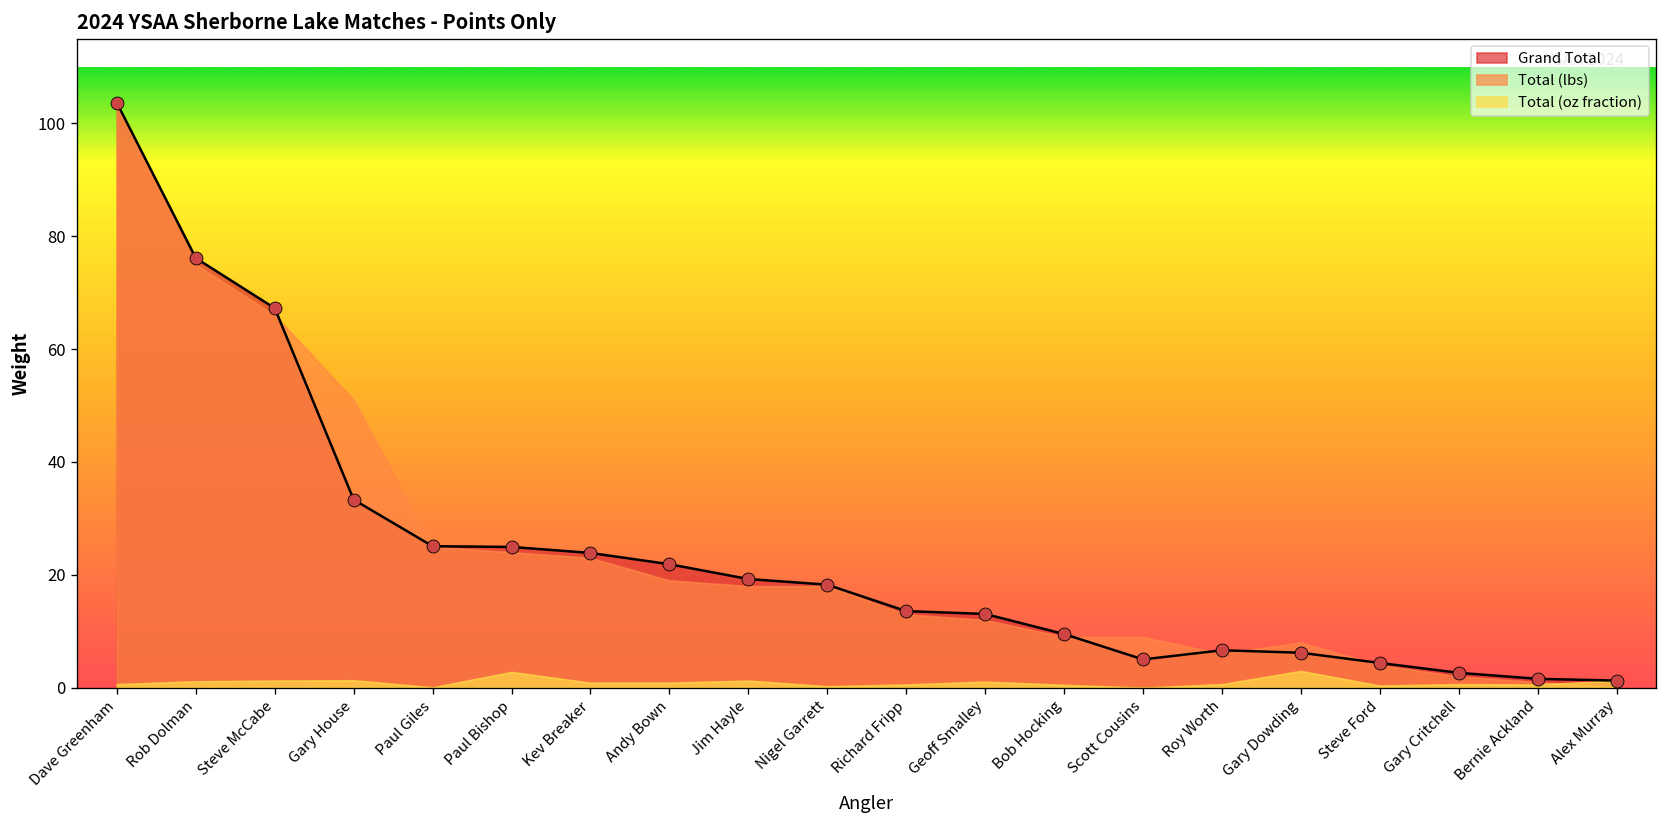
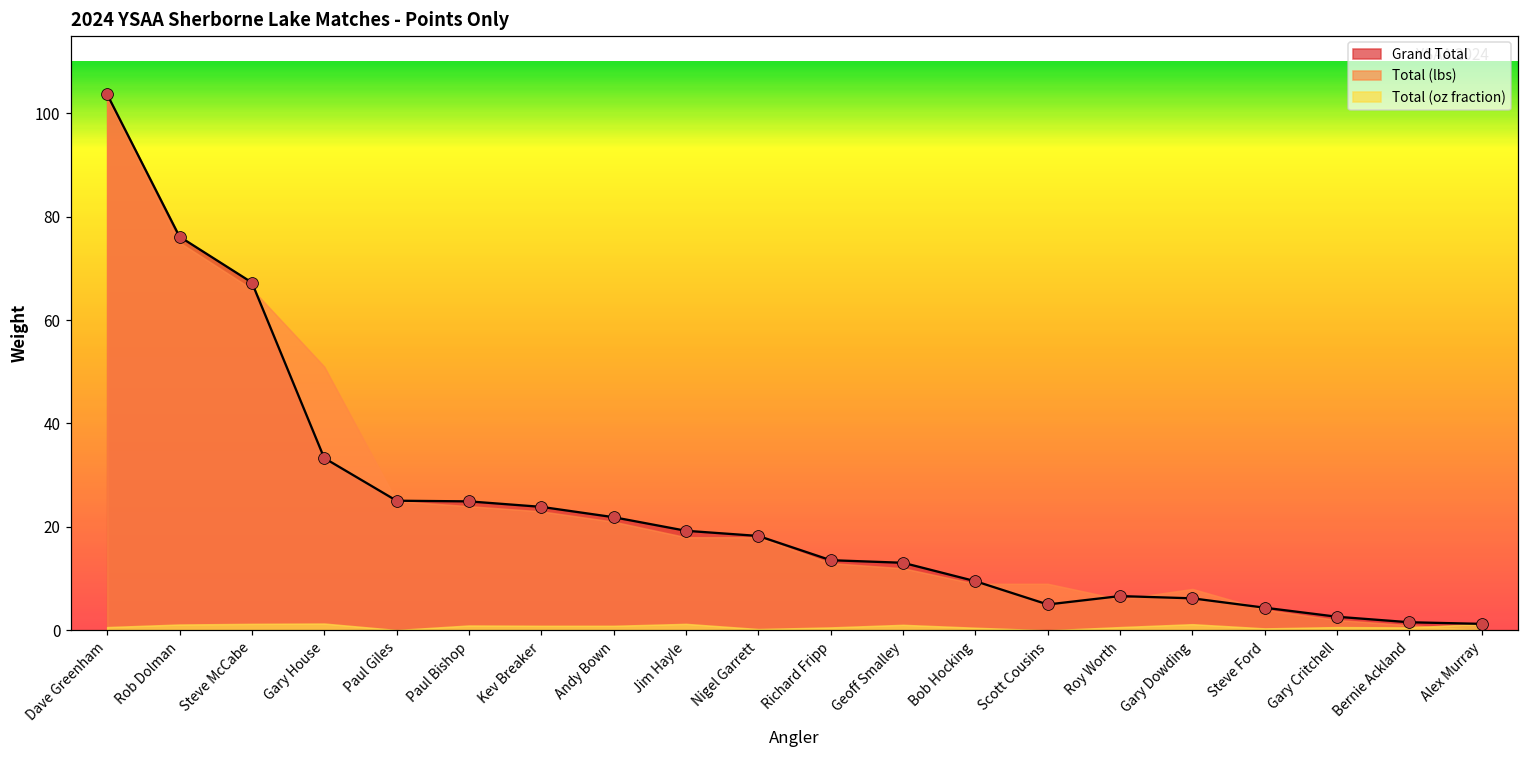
Total (oz fraction), Paul Bishop: 3 -> 1
Total (lbs), Andy Bown: 19 -> 21
Total (oz fraction), Gary Dowding: 3 -> 1
